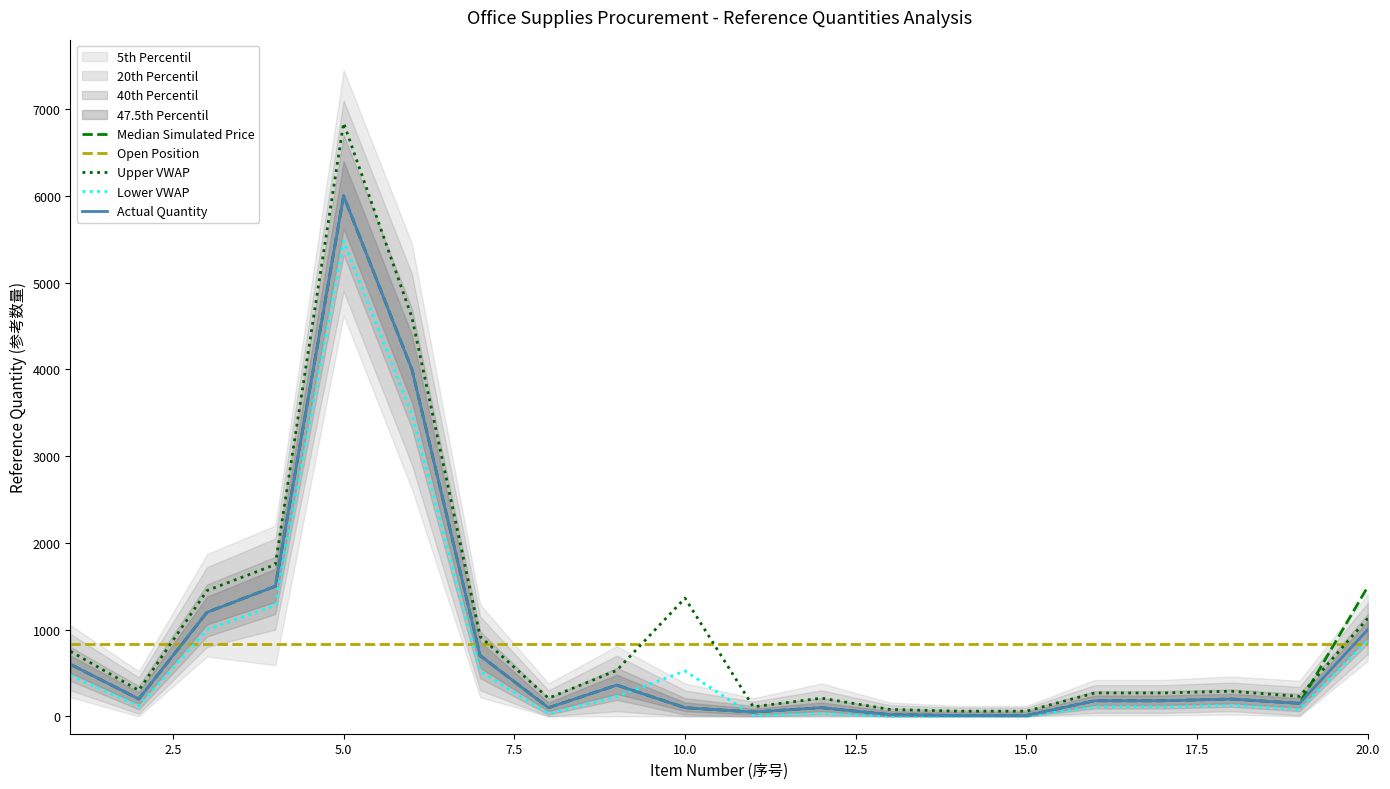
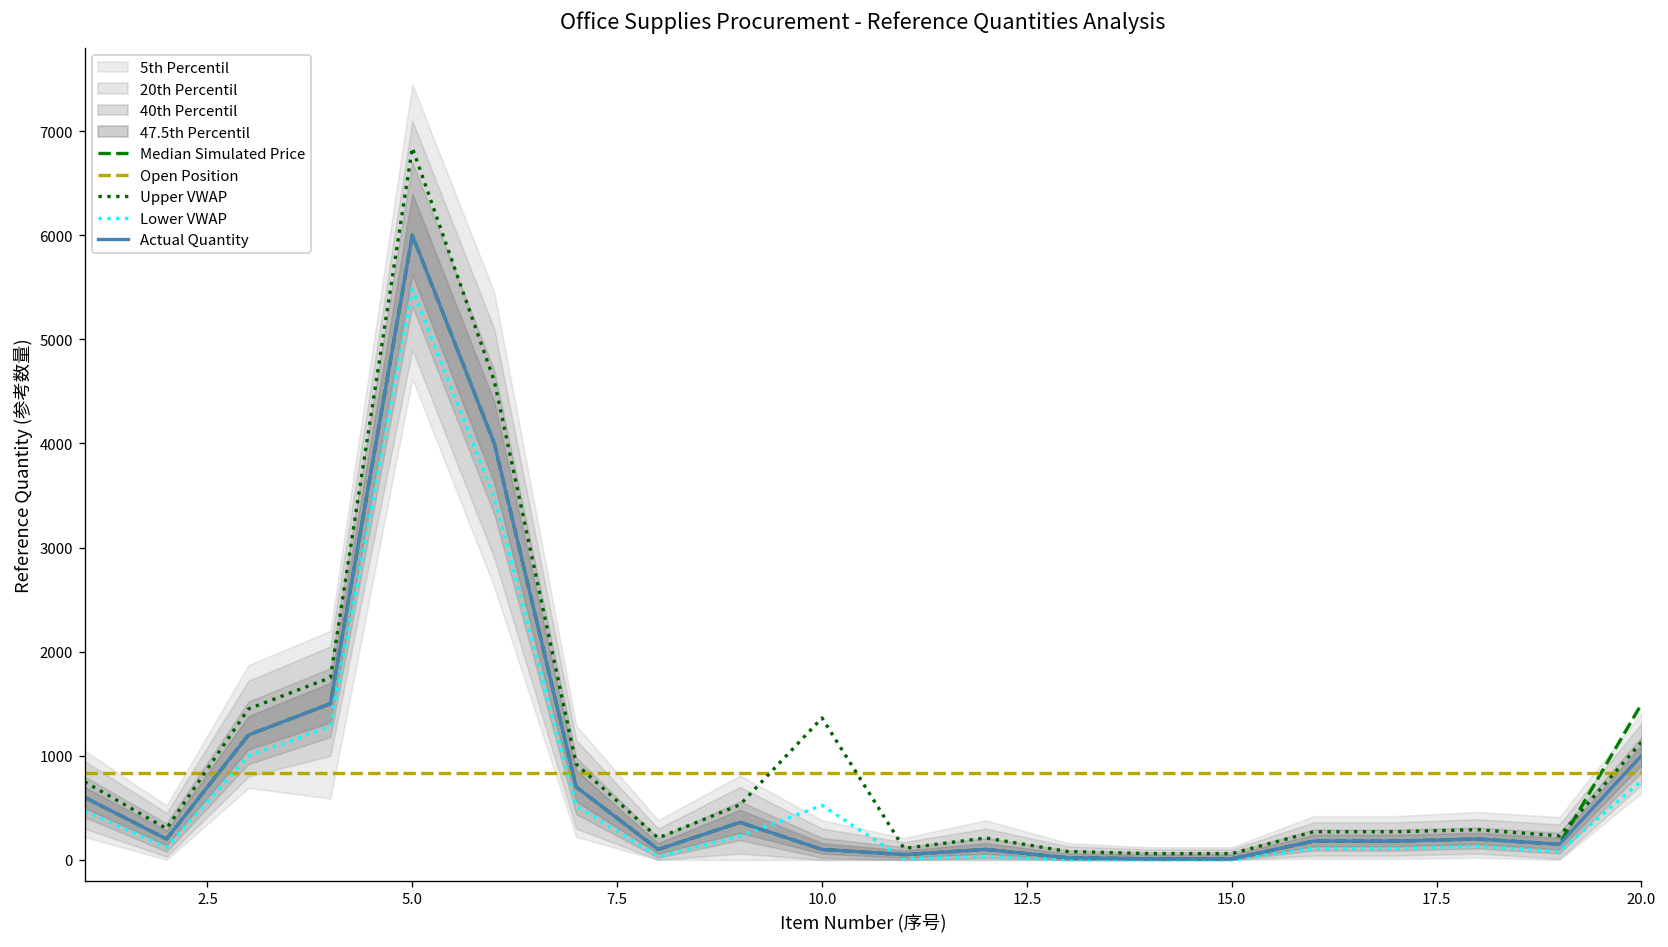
Lower VWAP, 20.0: 900 -> 800
